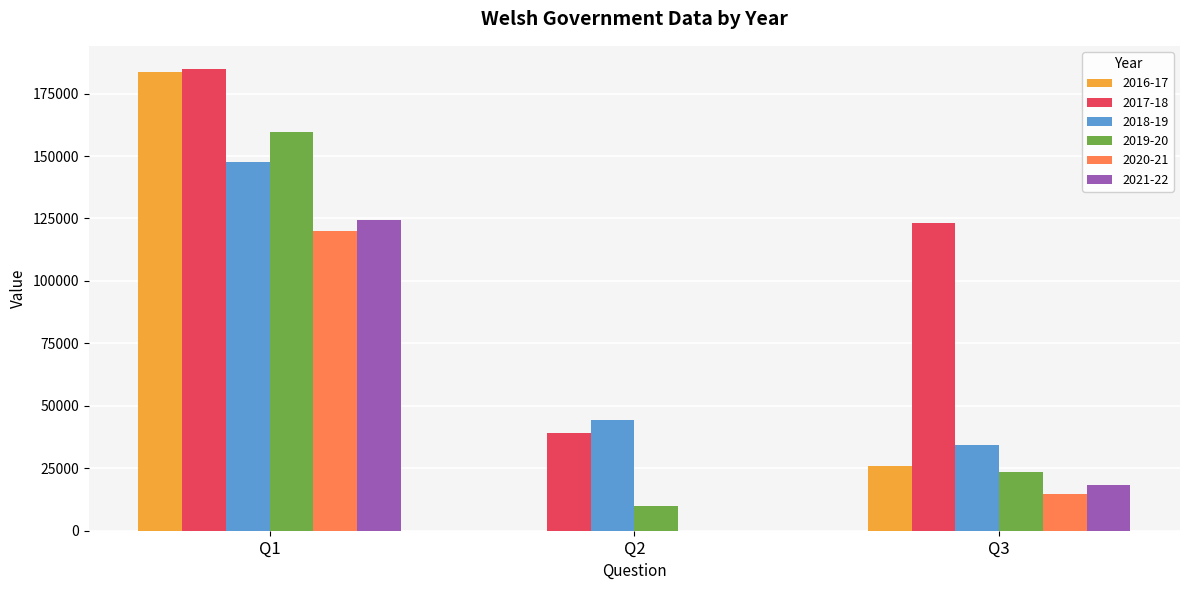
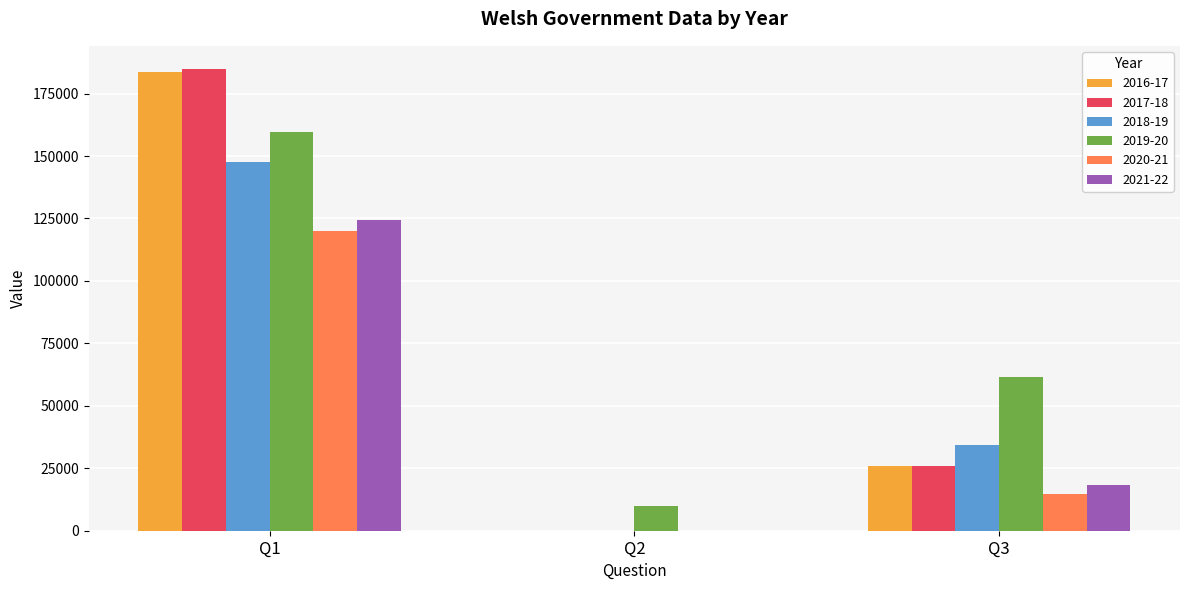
2017-18, Q2: 39000 -> 0
2018-19, Q2: 44000 -> 0
2017-18, Q3: 123000 -> 26000
2019-20, Q3: 24000 -> 62000
